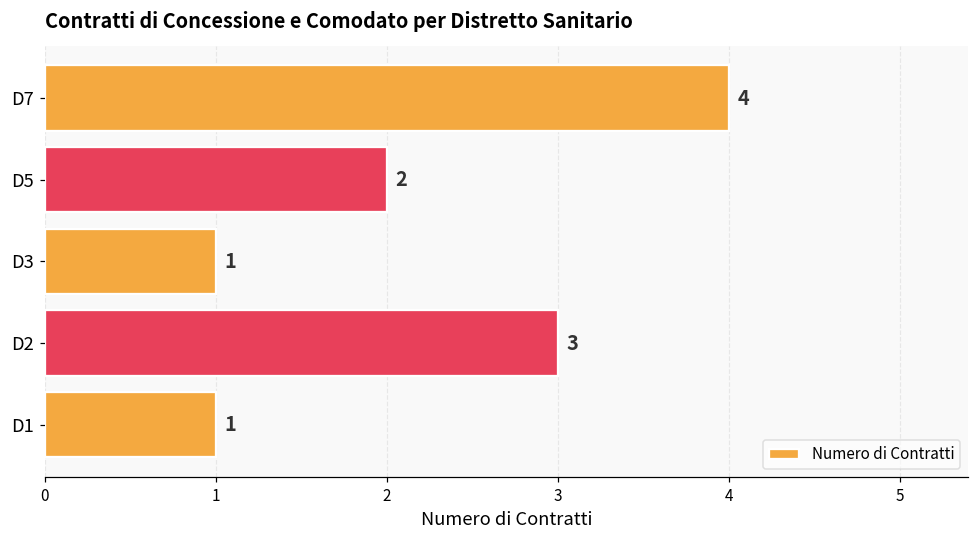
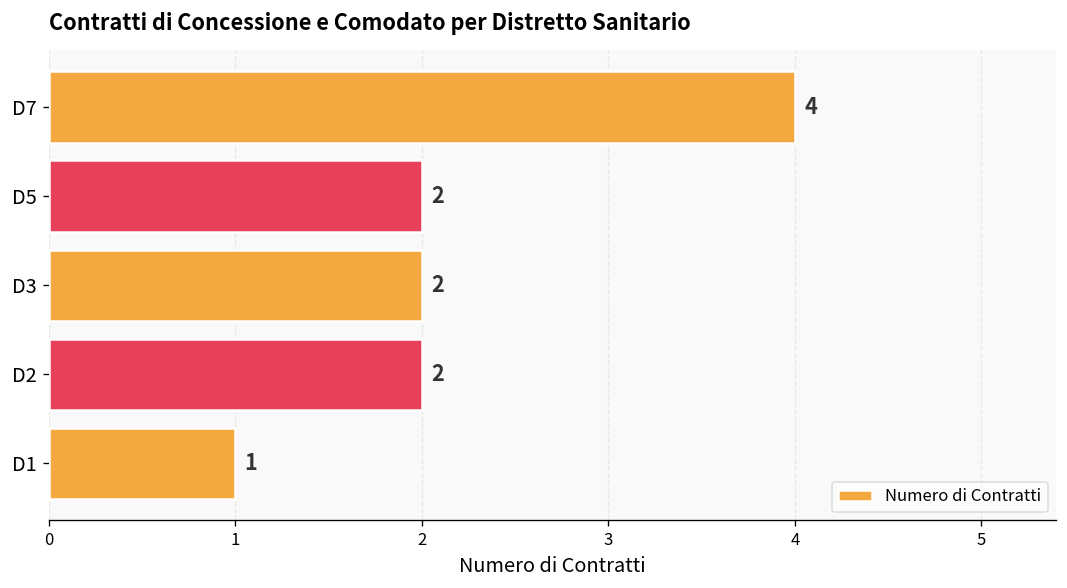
D3: 1 -> 2
D2: 3 -> 2
